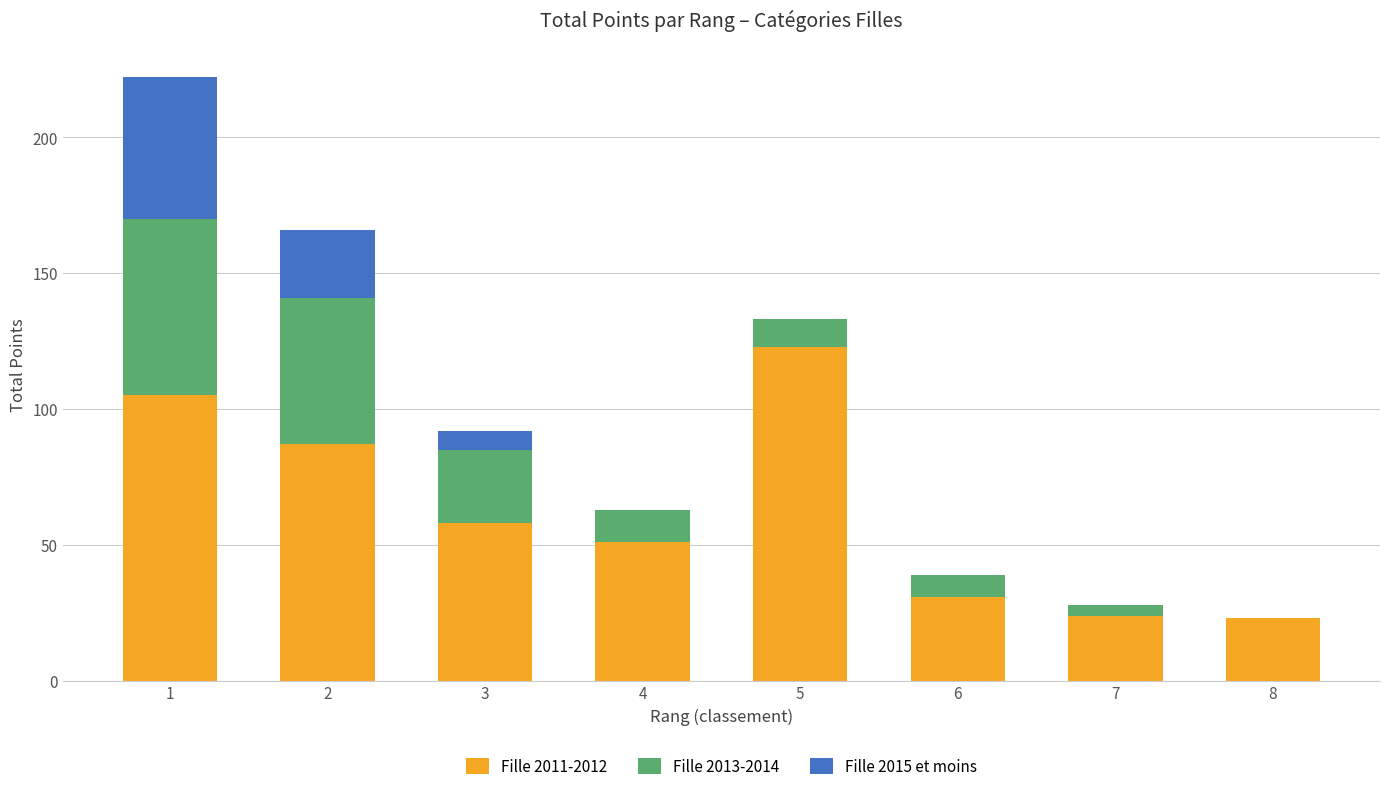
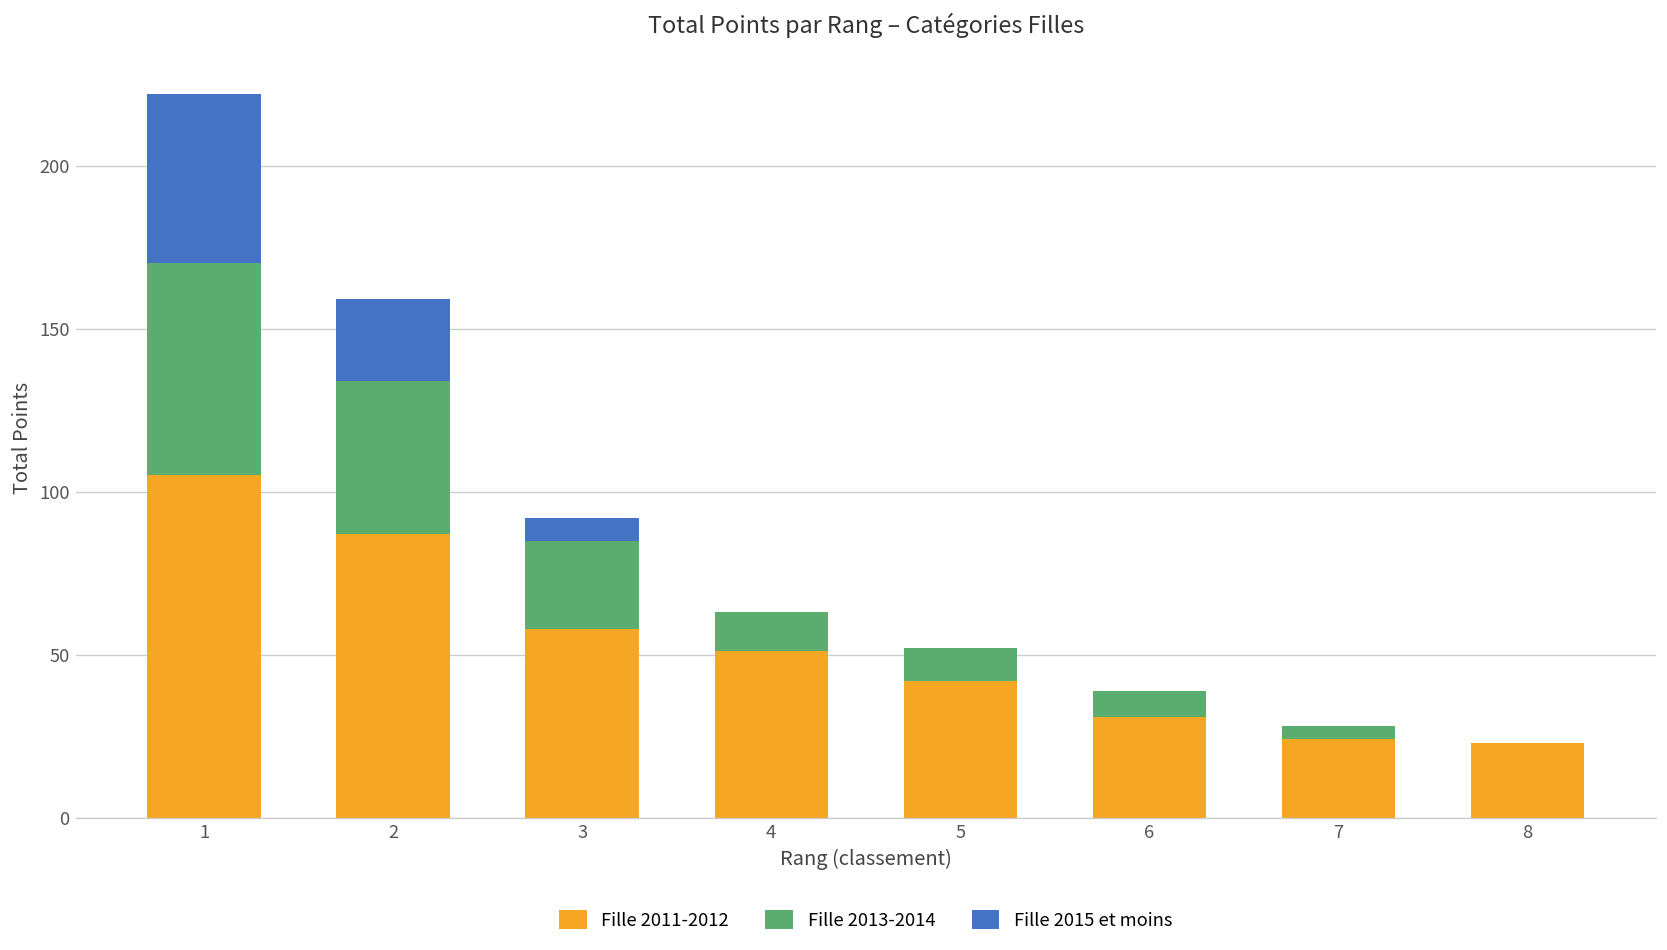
Fille 2013-2014, 2: 54 -> 47
Fille 2011-2012, 5: 123 -> 42
